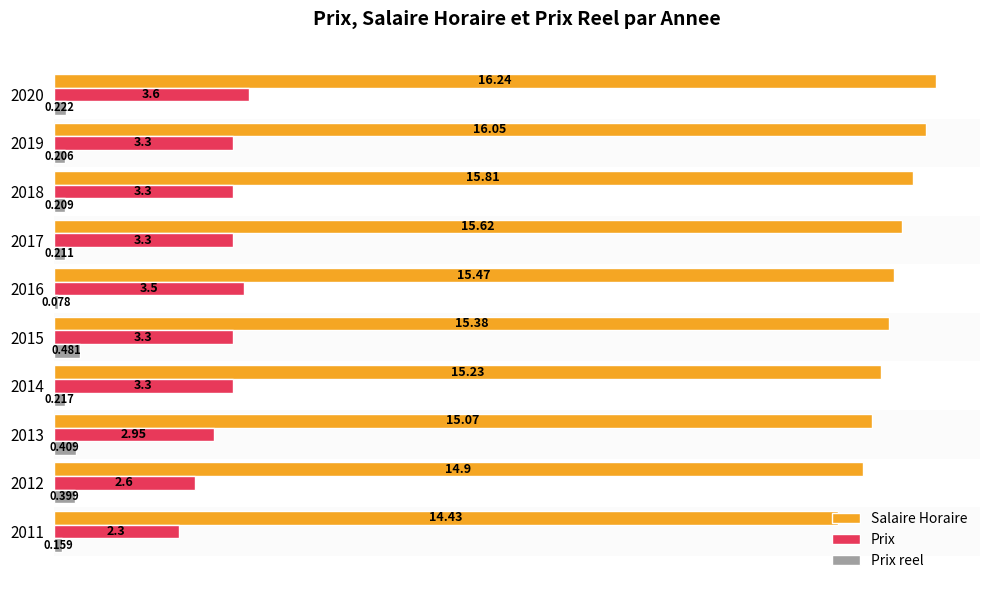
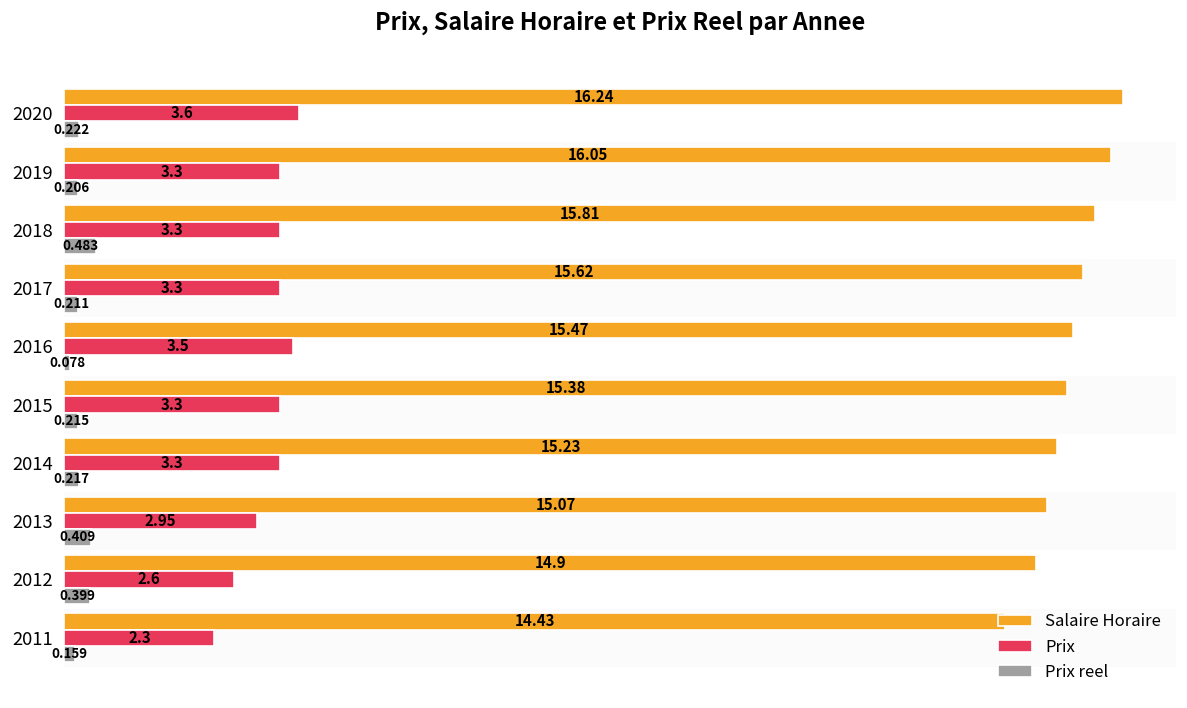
Prix reel, 2018: 0.209 -> 0.483
Prix reel, 2015: 0.481 -> 0.215
